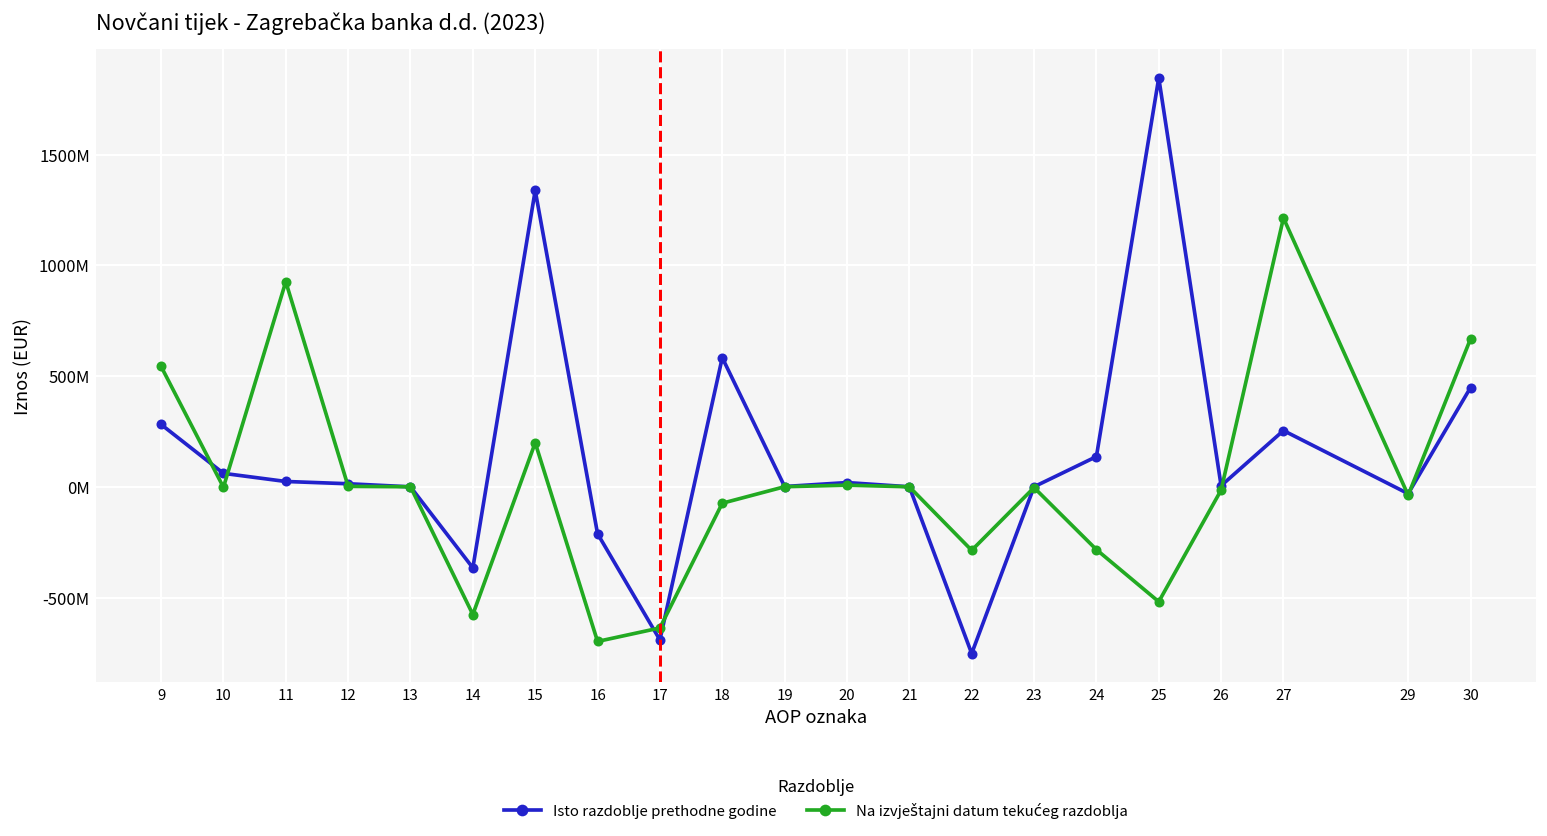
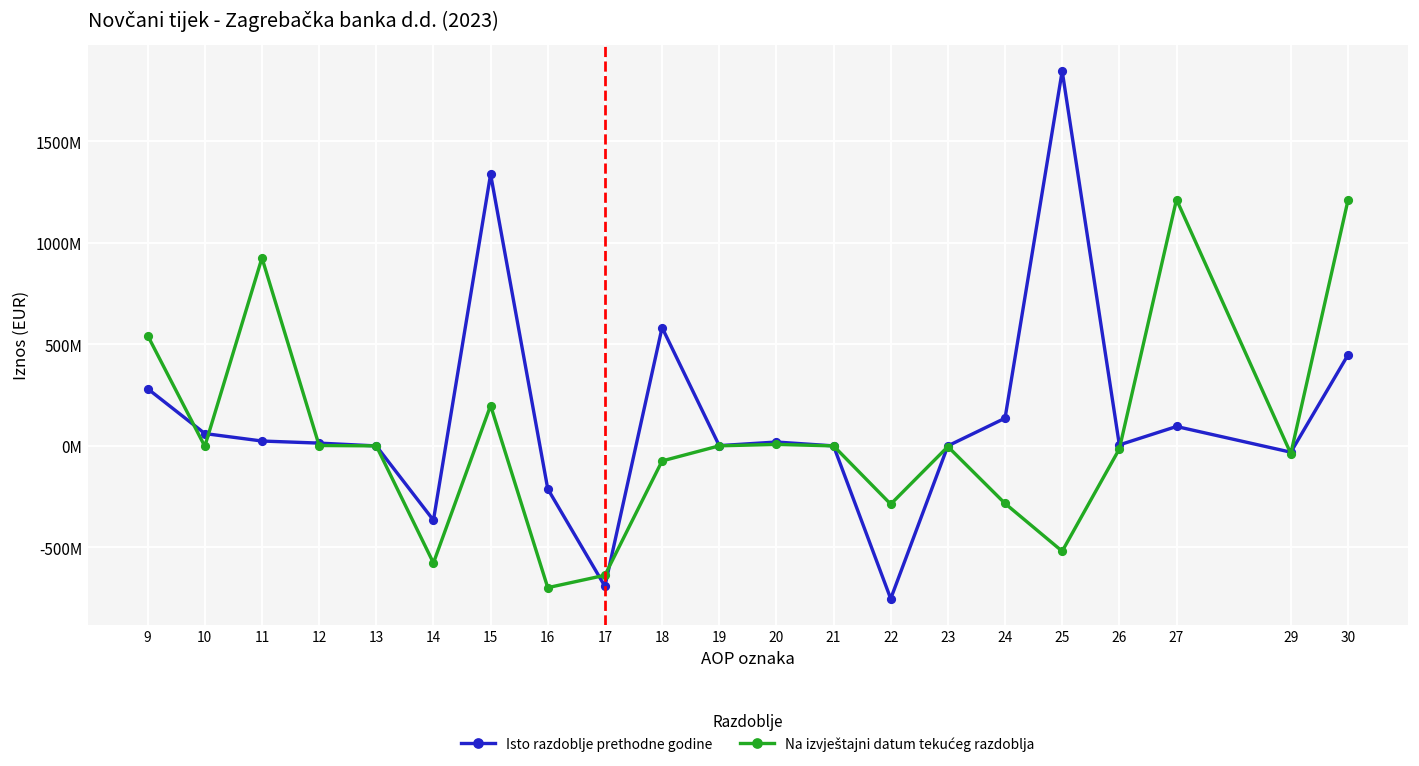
Isto razdoblje prethodne godine, 27: 250000000 -> 100000000
Na izvještajni datum tekućeg razdoblja, 30: 670000000 -> 1210000000
